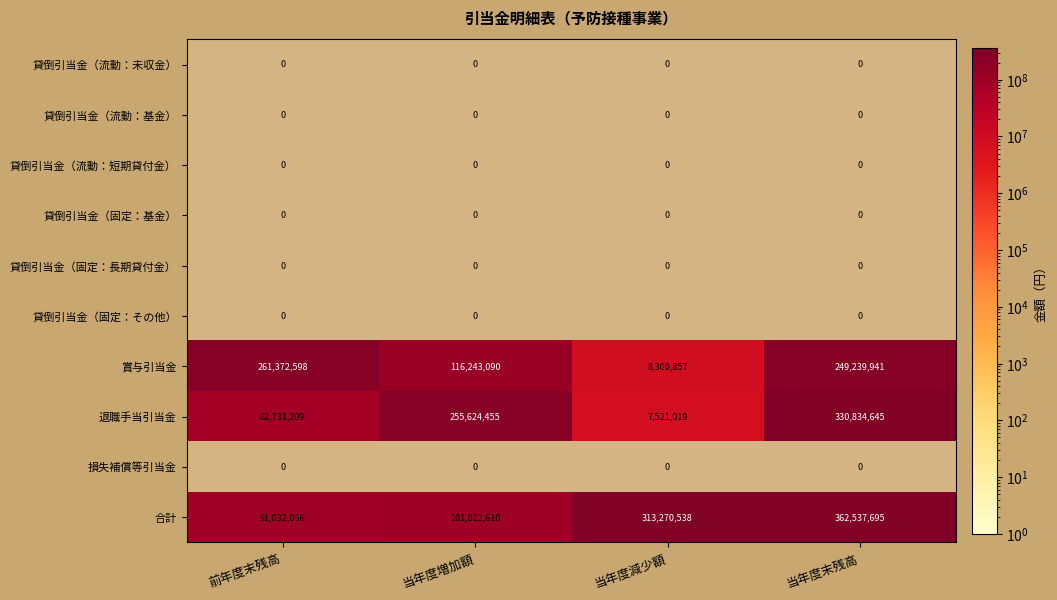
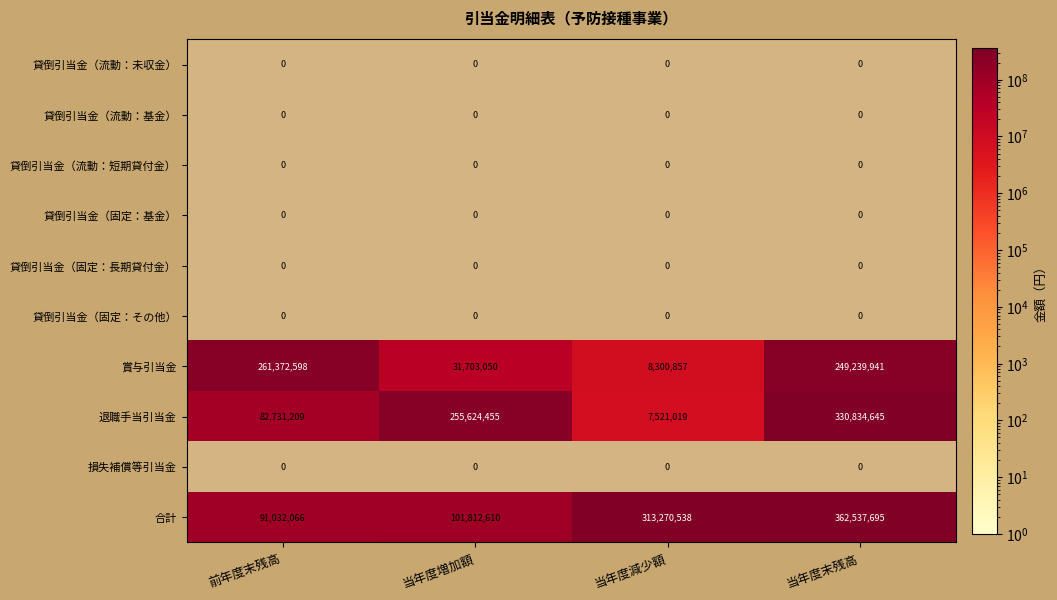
賞与引当金, 当年度増加額: 116,243,090 -> 31,703,050
